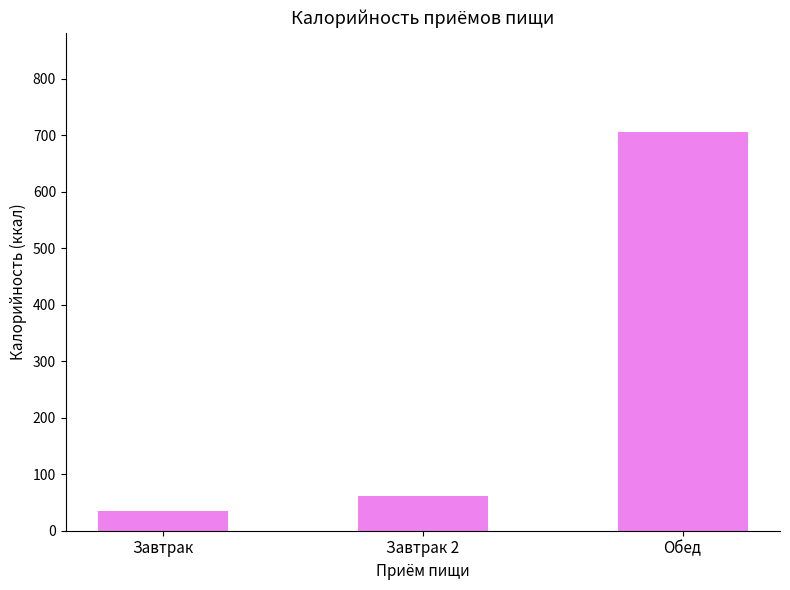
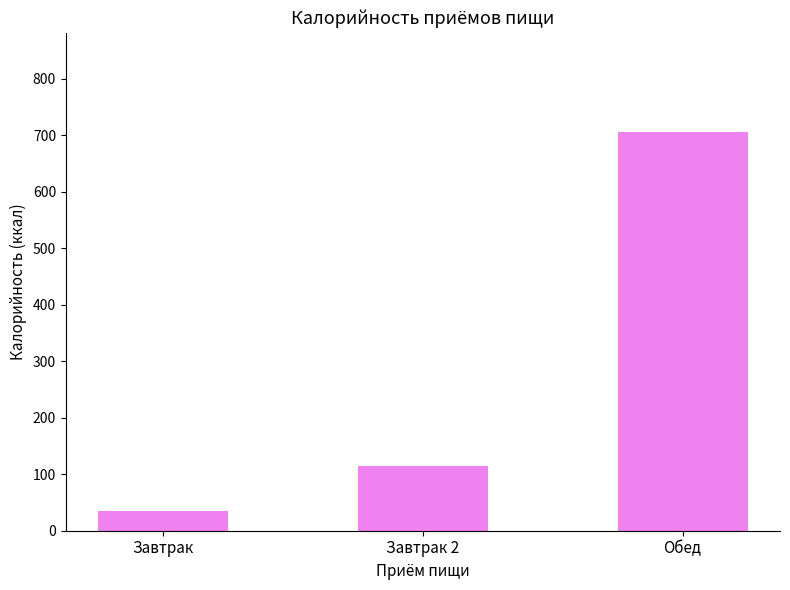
Завтрак 2: 60 -> 110
